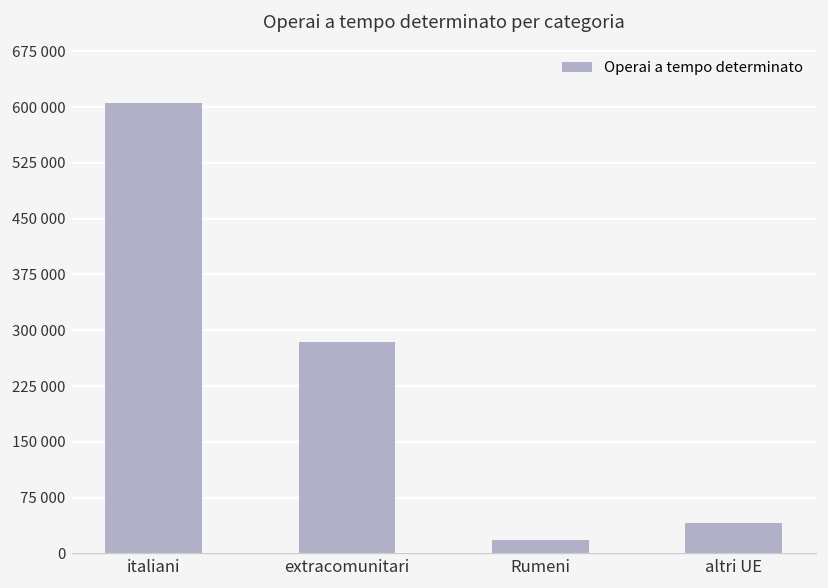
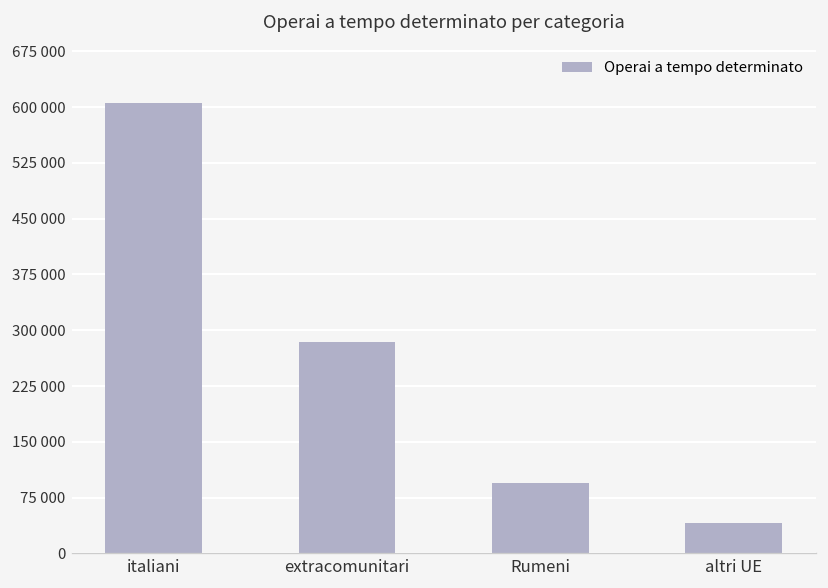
Rumeni: 20000 -> 90000
